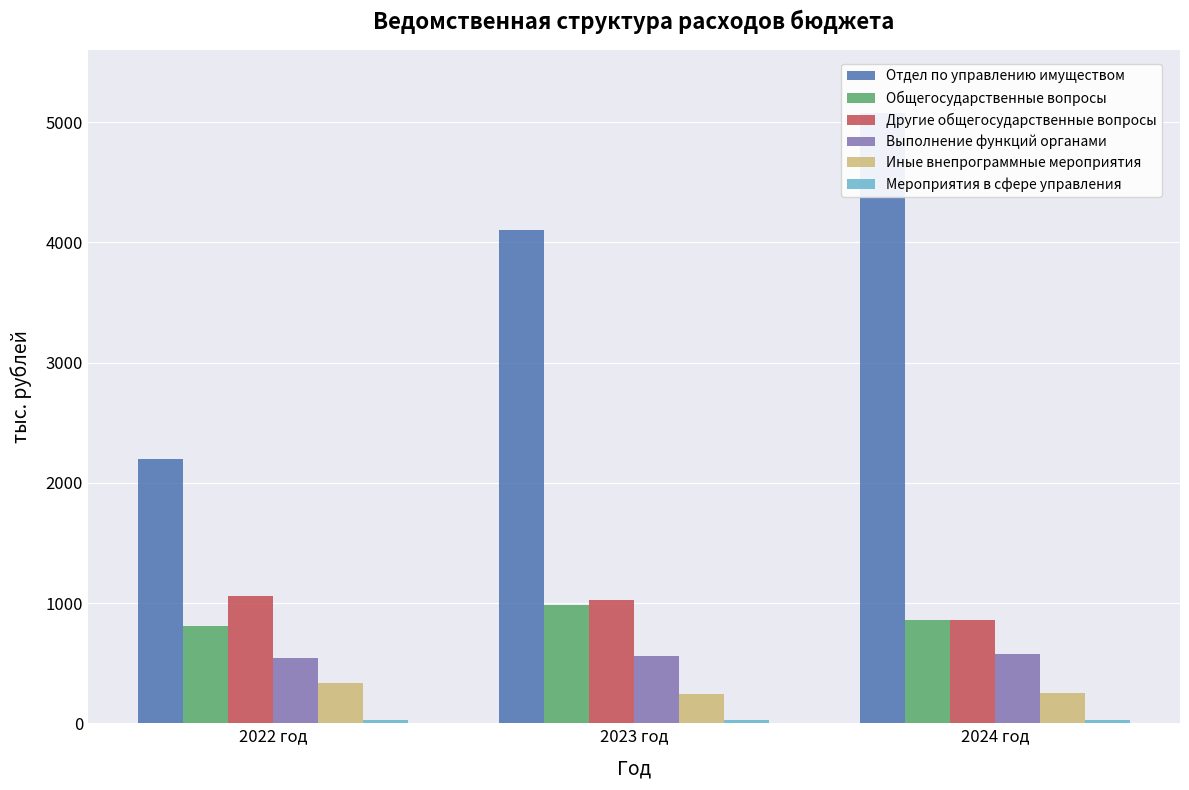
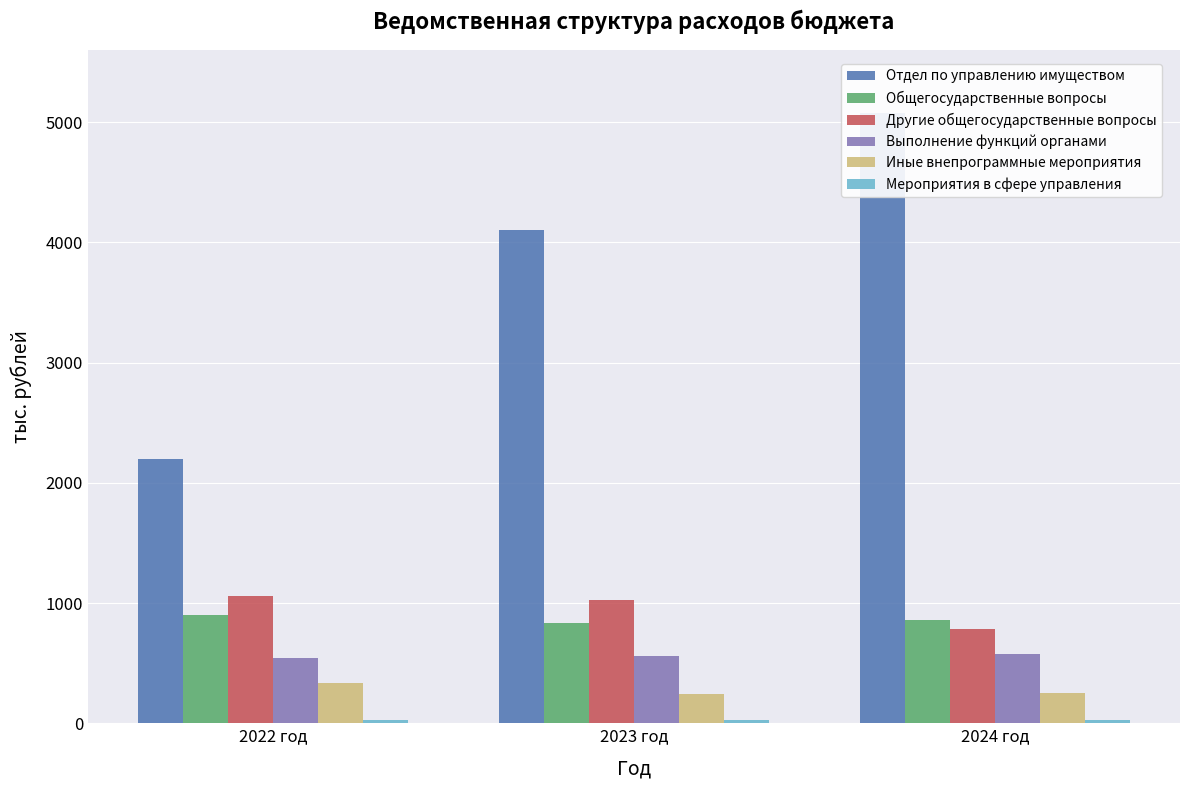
Общегосударственные вопросы, 2022 год: 810 -> 900
Общегосударственные вопросы, 2023 год: 990 -> 830
Другие общегосударственные вопросы, 2024 год: 860 -> 790
